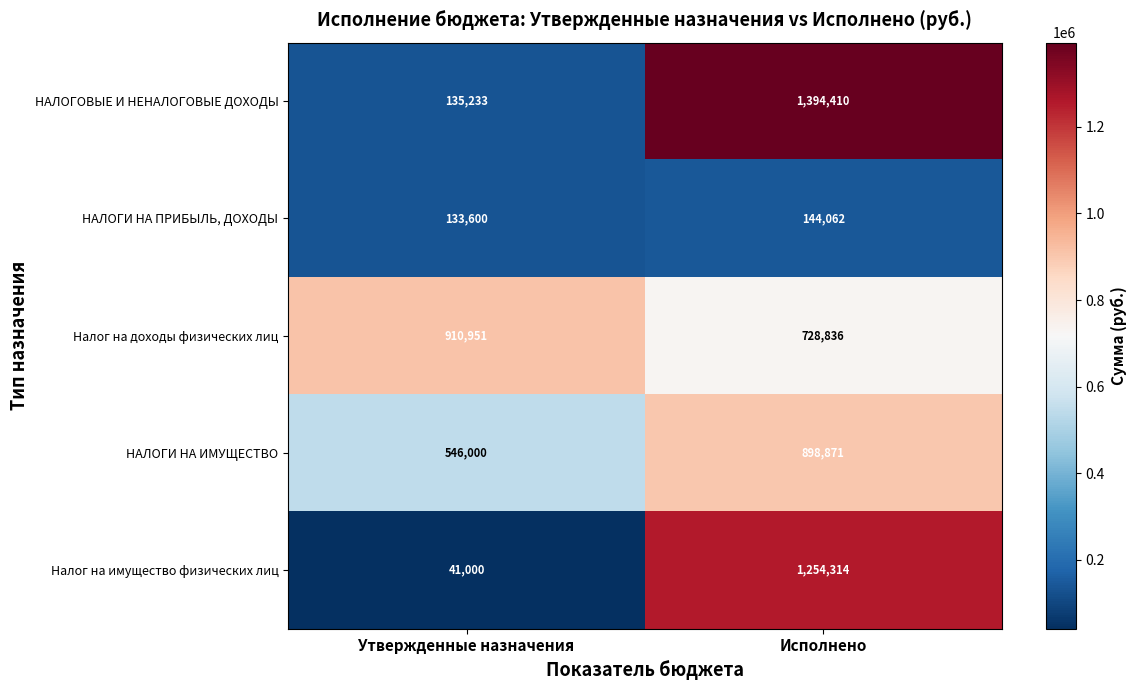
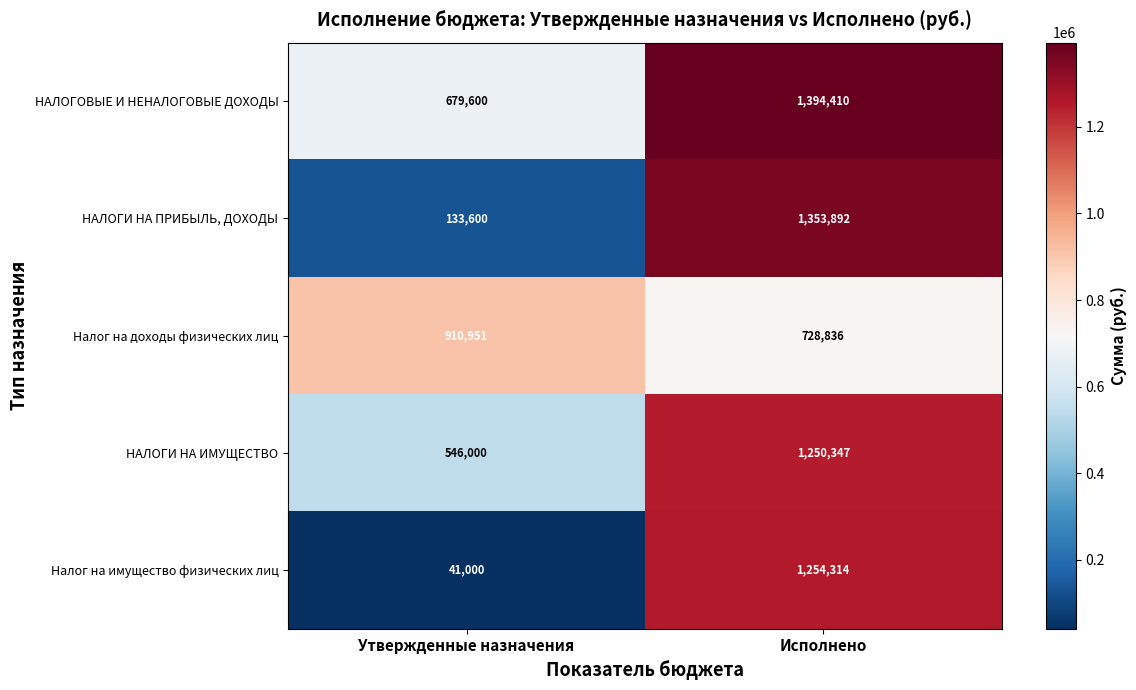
НАЛОГОВЫЕ И НЕНАЛОГОВЫЕ ДОХОДЫ, Утвержденные назначения: 135,233 -> 679,600
НАЛОГИ НА ПРИБЫЛЬ, ДОХОДЫ, Исполнено: 144,062 -> 1,353,892
НАЛОГИ НА ИМУЩЕСТВО, Исполнено: 898,871 -> 1,250,347
